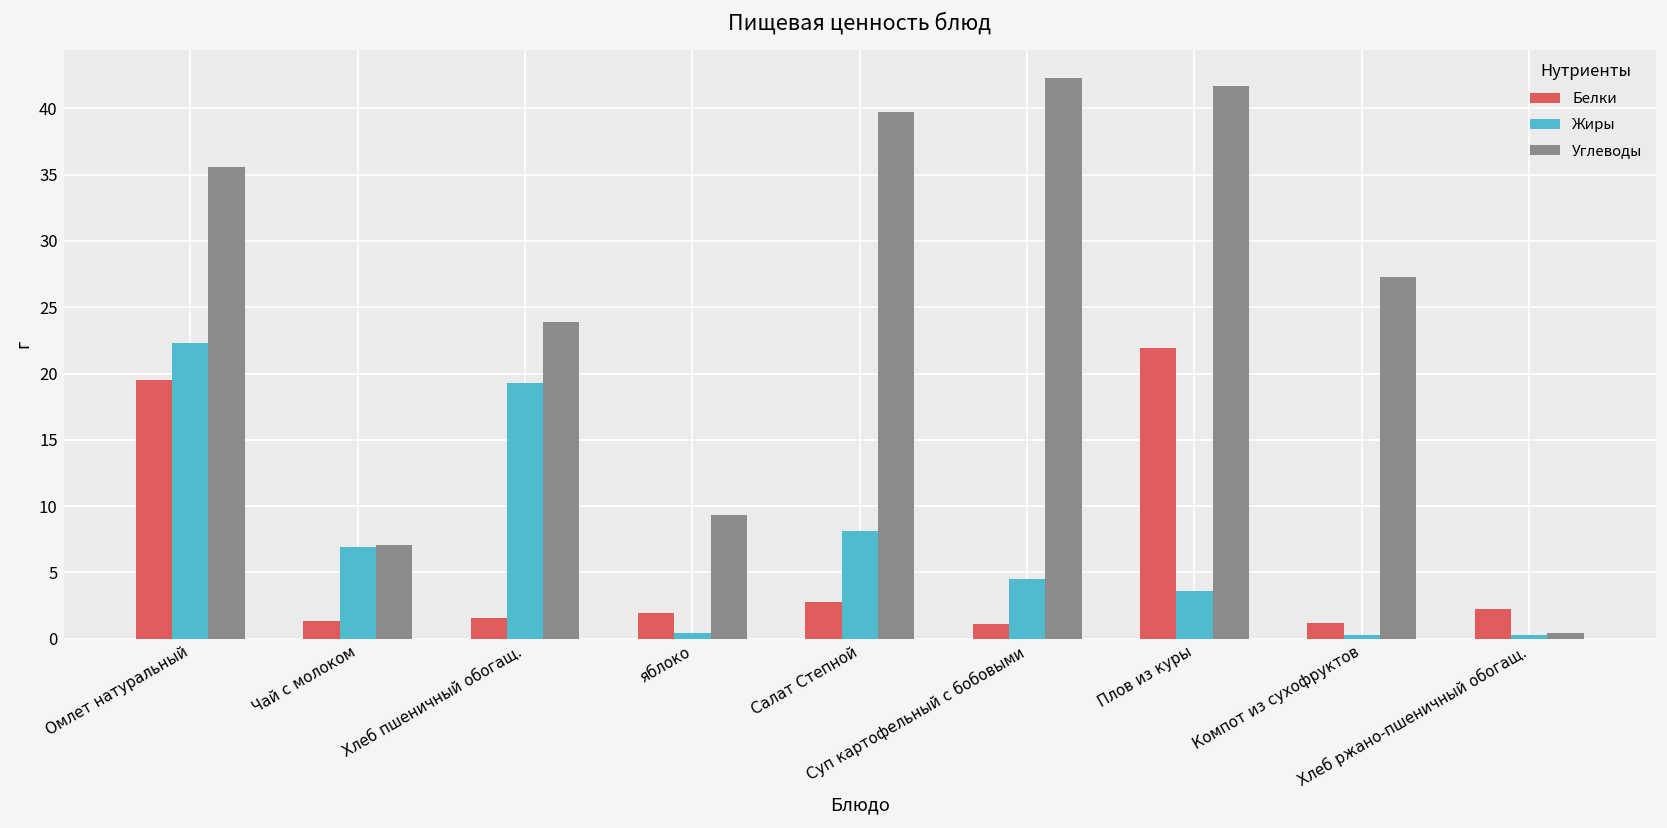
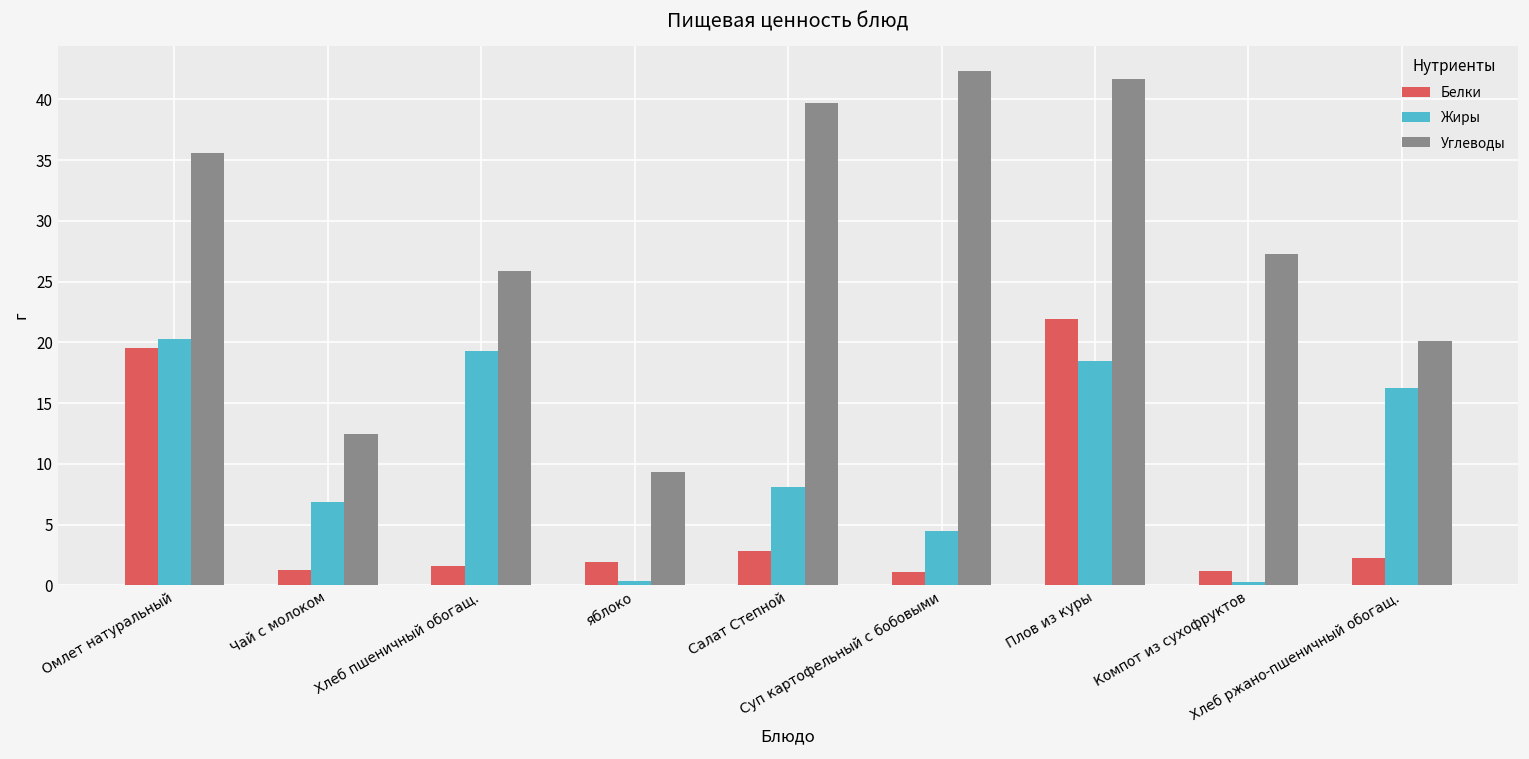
Жиры, Омлет натуральный: 22.3 -> 20.3
Углеводы, Чай с молоком: 7.1 -> 12.5
Углеводы, Хлеб пшеничный обогащ.: 23.9 -> 25.9
Жиры, Плов из куры: 3.6 -> 18.5
Жиры, Хлеб ржано-пшеничный обогащ.: 0.3 -> 16.3
Углеводы, Хлеб ржано-пшеничный обогащ.: 0.4 -> 20.1
